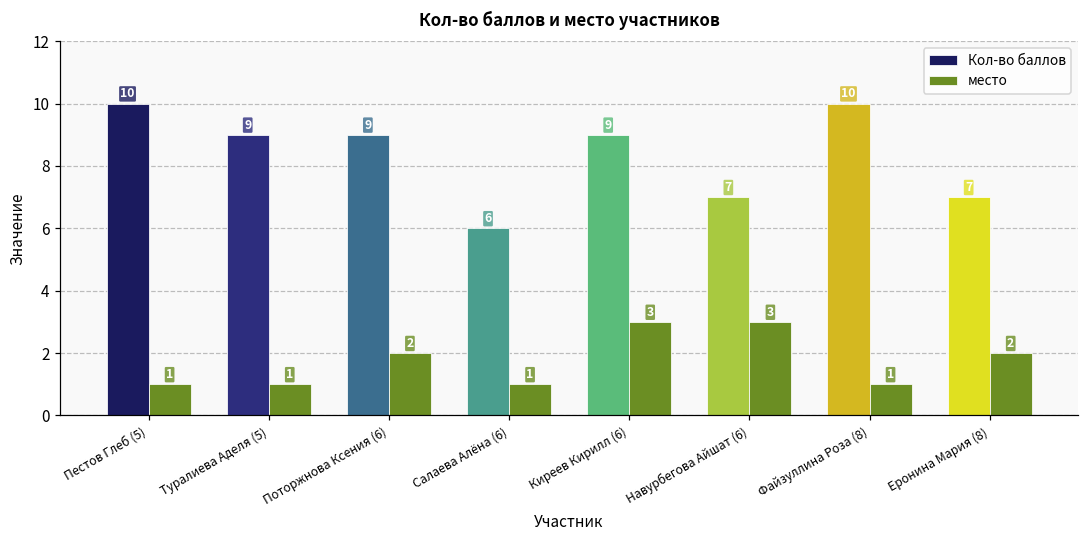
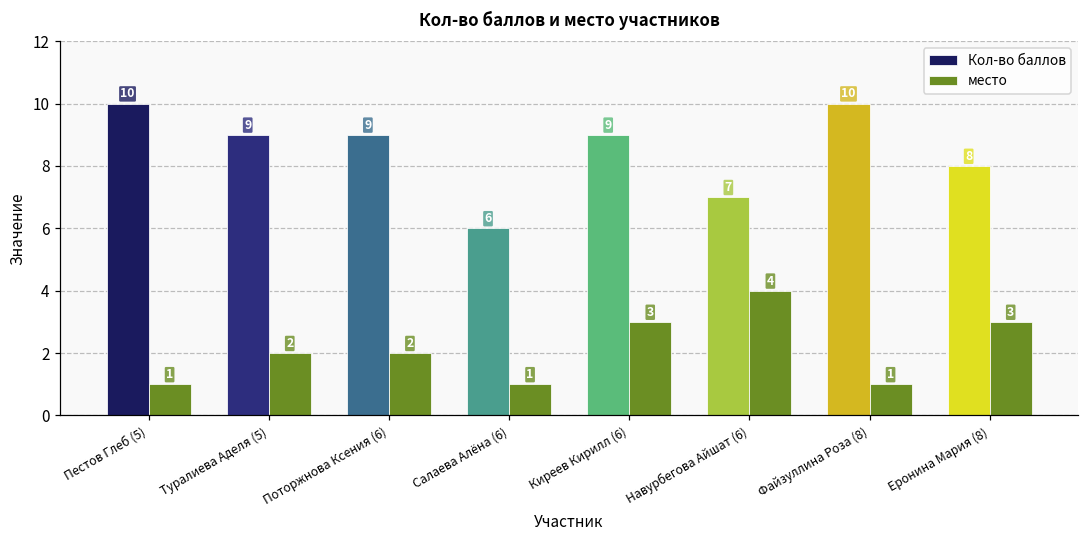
место, Туралиева Аделя (5): 1 -> 2
место, Навурбегова Айшат (6): 3 -> 4
Кол-во баллов, Еронина Мария (8): 7 -> 8
место, Еронина Мария (8): 2 -> 3
